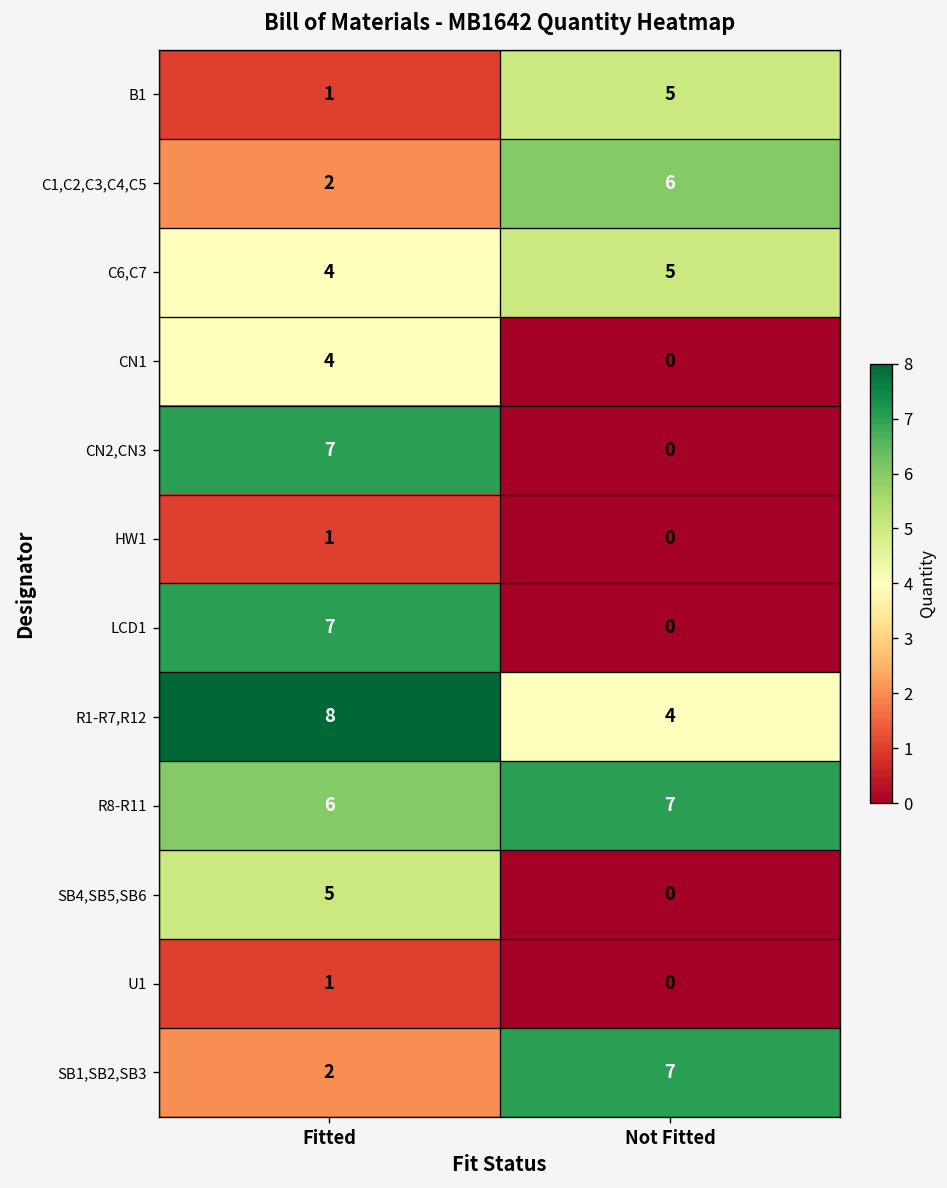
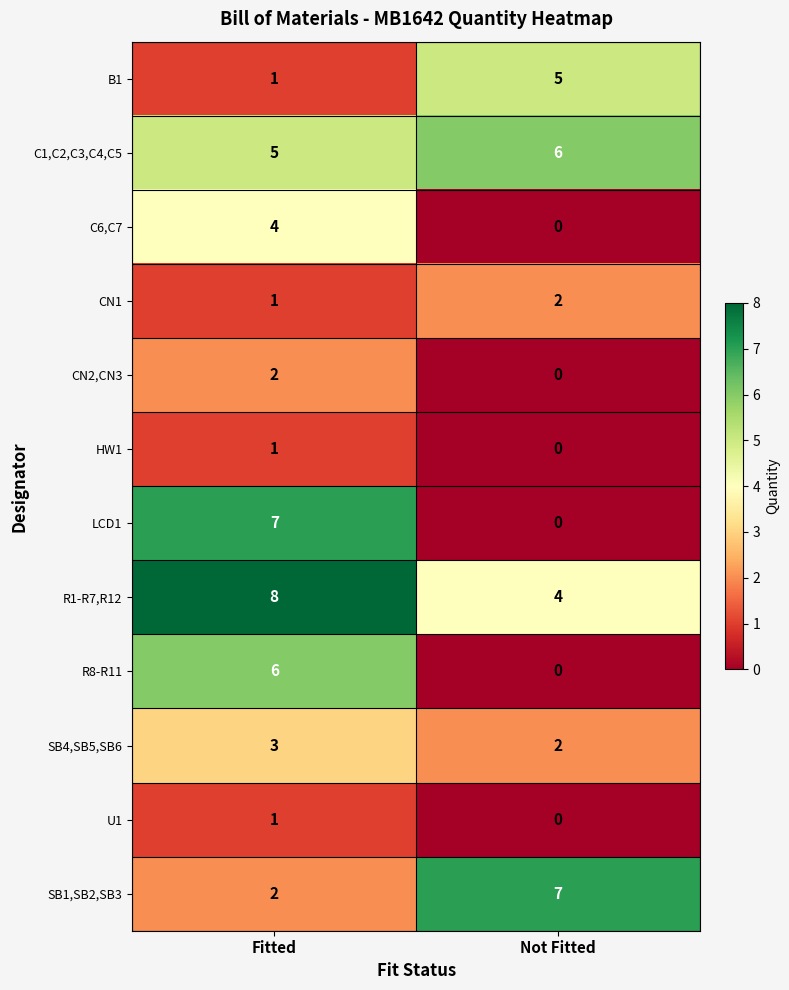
C1,C2,C3,C4,C5, Fitted: 2 -> 5
C6,C7, Not Fitted: 5 -> 0
CN1, Fitted: 4 -> 1
CN1, Not Fitted: 0 -> 2
CN2,CN3, Fitted: 7 -> 2
R8-R11, Not Fitted: 7 -> 0
SB4,SB5,SB6, Fitted: 5 -> 3
SB4,SB5,SB6, Not Fitted: 0 -> 2
